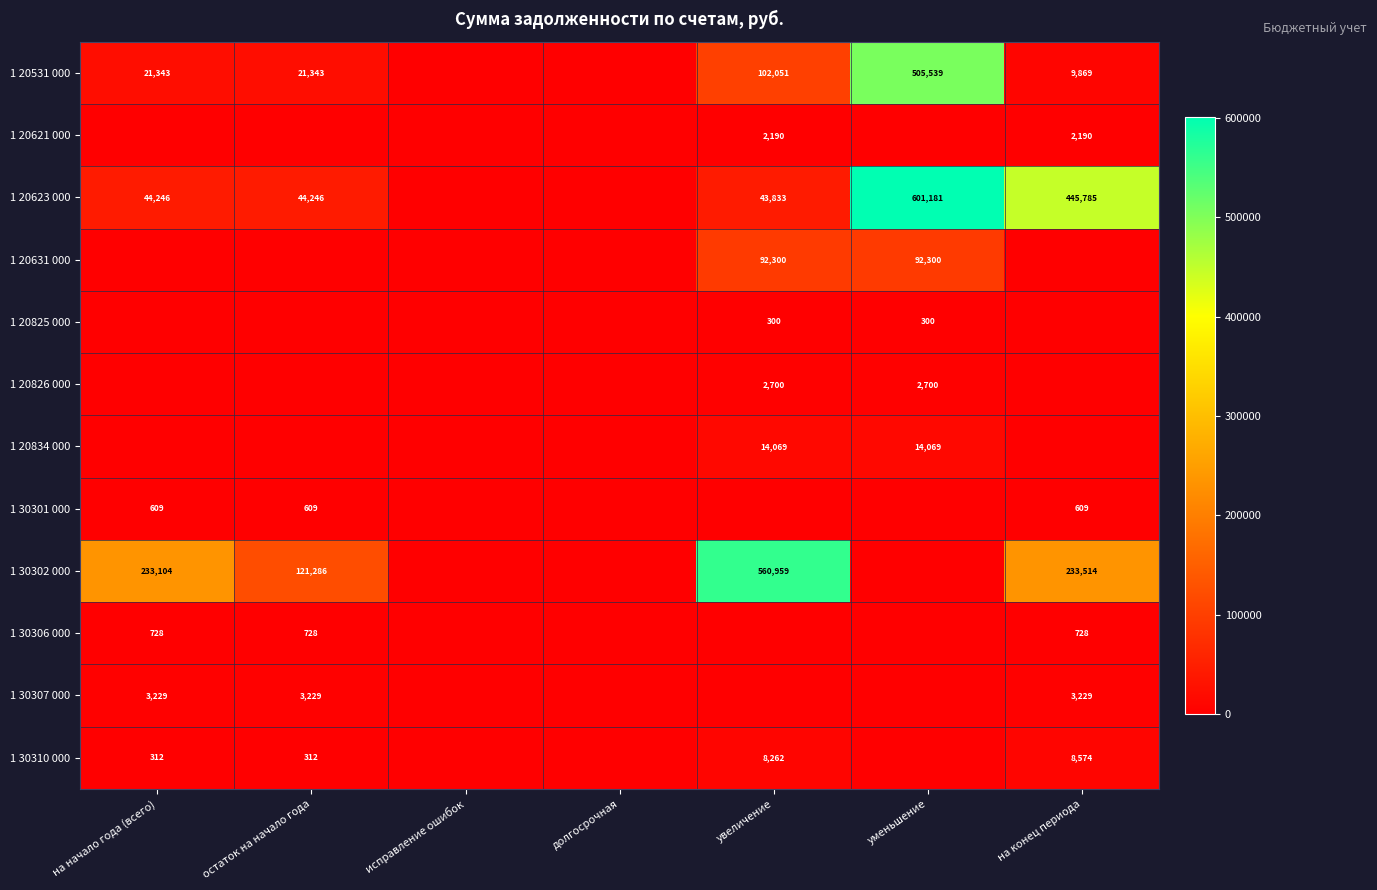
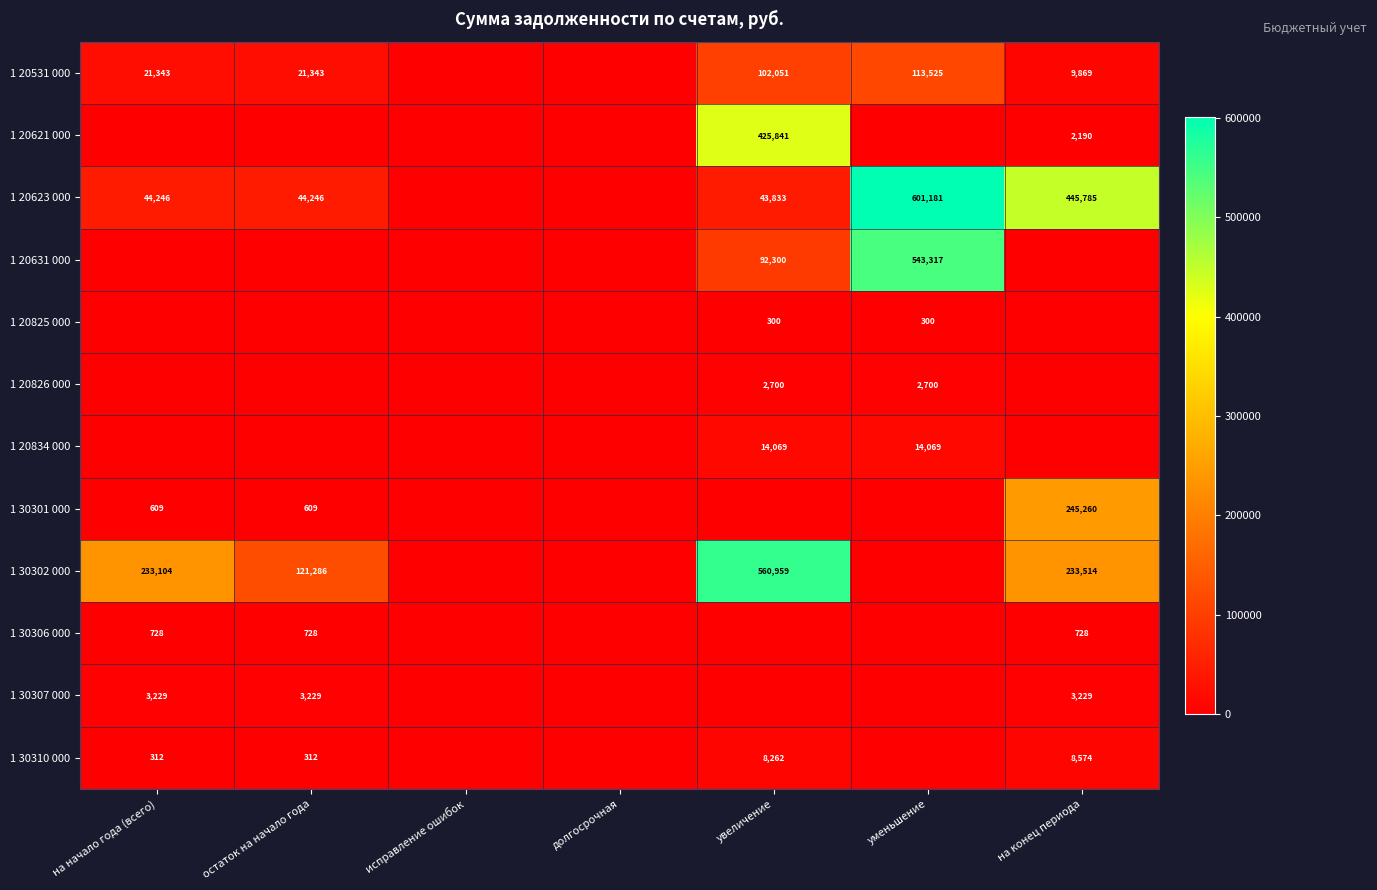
1 20531 000, уменьшение: 505,539 -> 113,525
1 20621 000, увеличение: 2,190 -> 425,841
1 20631 000, уменьшение: 92,300 -> 543,317
1 30301 000, на конец периода: 609 -> 245,260
